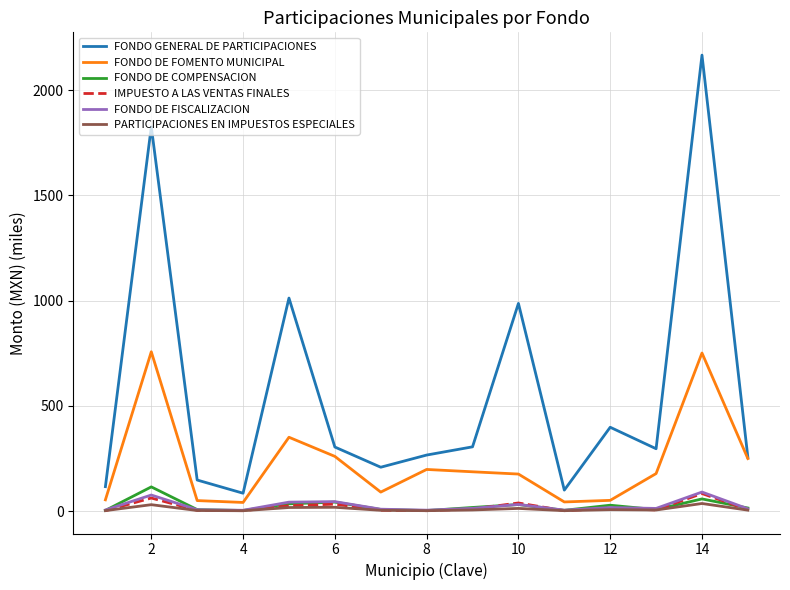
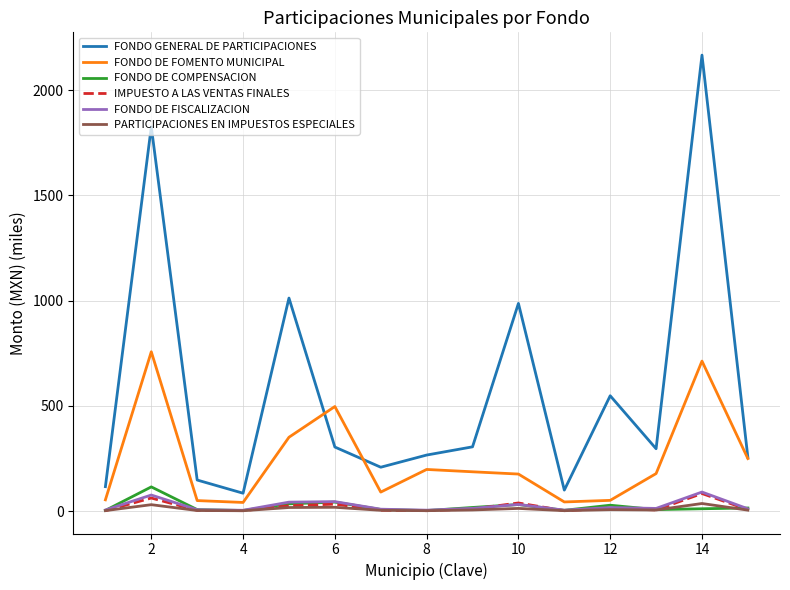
FONDO DE FOMENTO MUNICIPAL, 6: 260 -> 500
FONDO GENERAL DE PARTICIPACIONES, 12: 400 -> 550
FONDO DE FOMENTO MUNICIPAL, 14: 750 -> 710
FONDO DE COMPENSACION, 14: 60 -> 10
